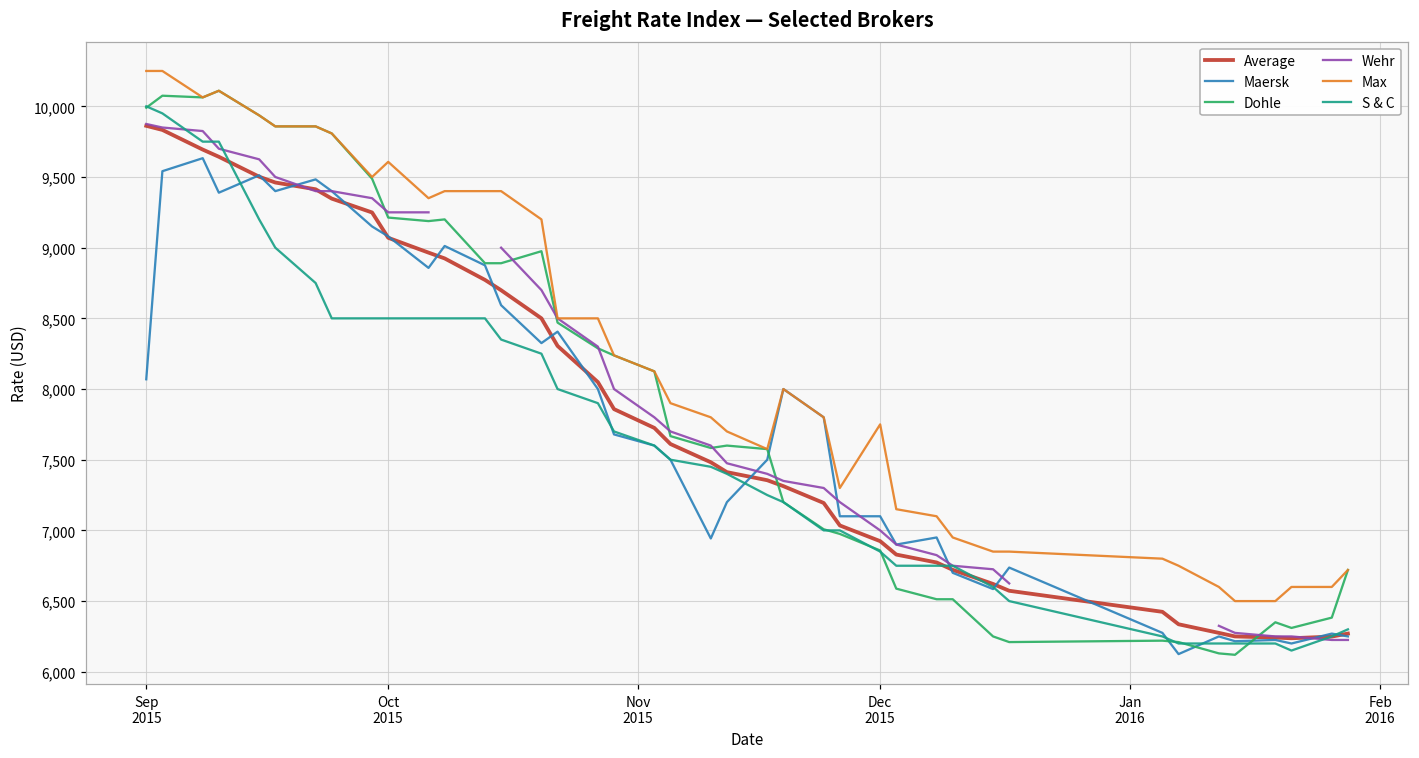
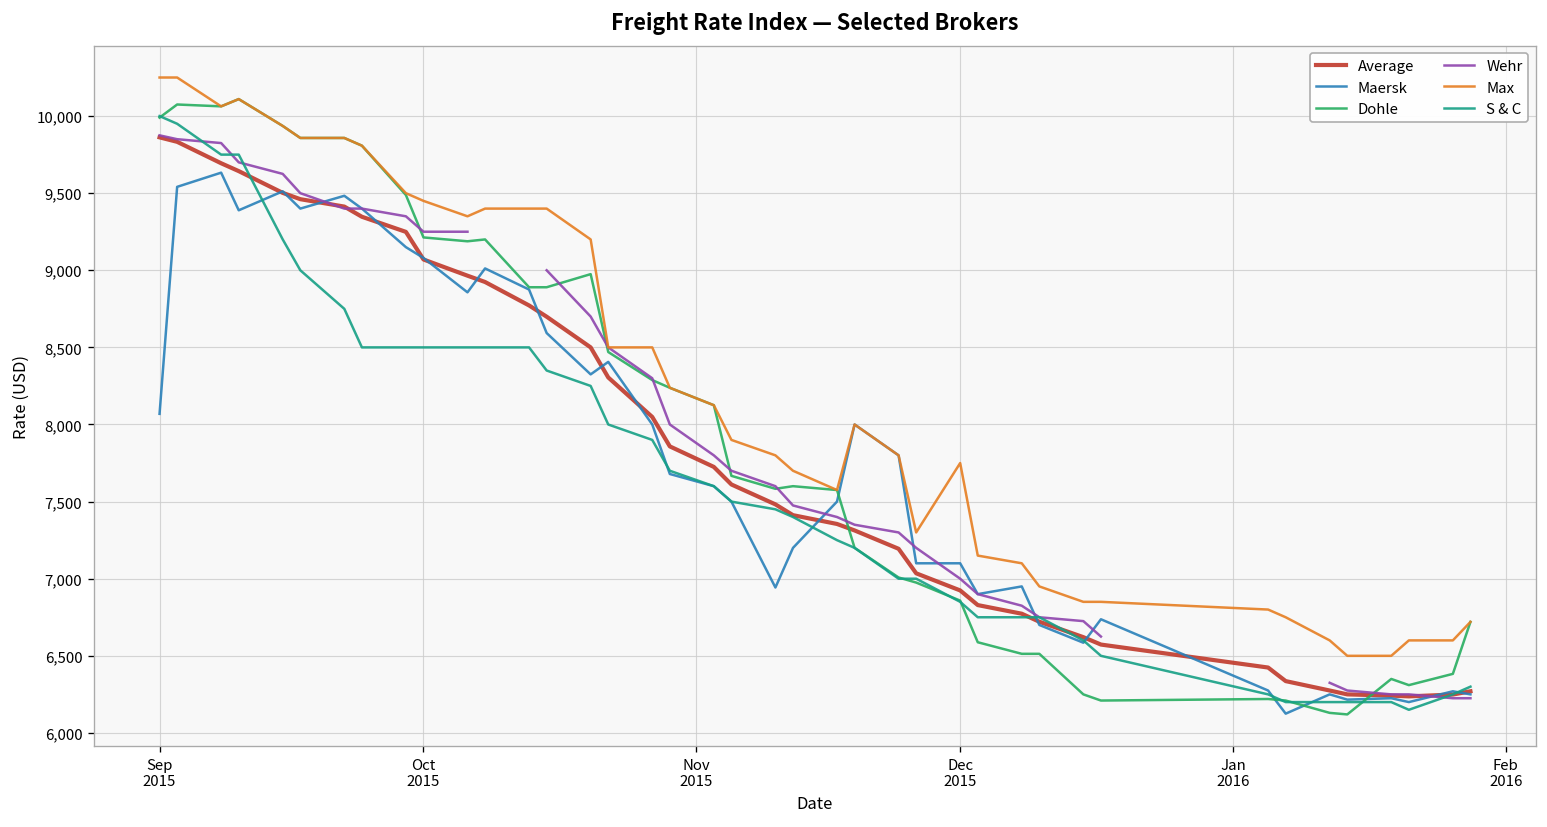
Max, Oct 2015: 9,610 -> 9,450
